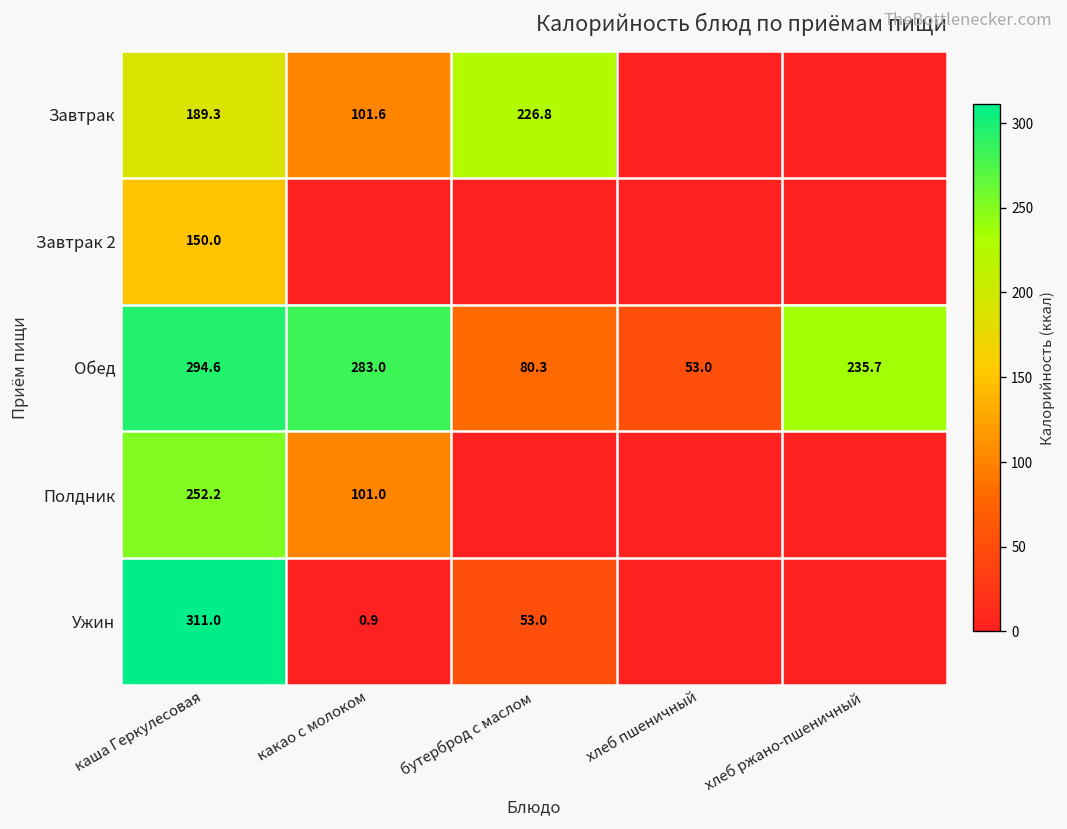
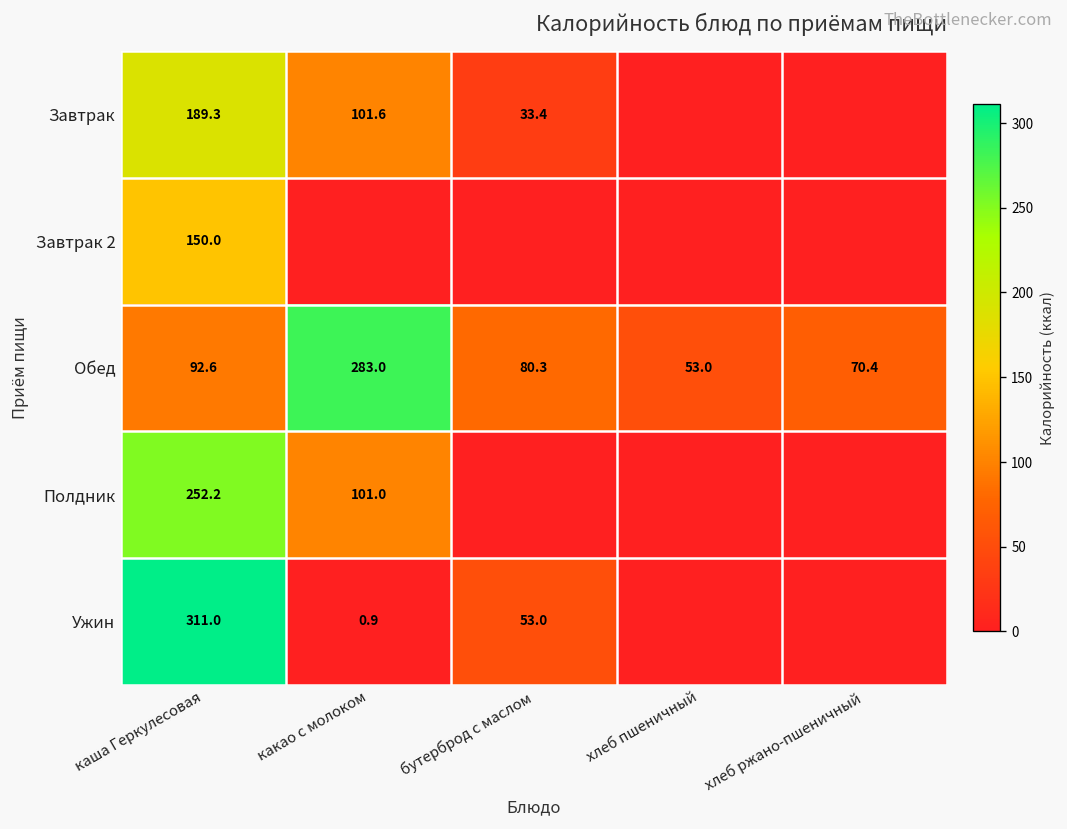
Завтрак, бутерброд с маслом: 226.8 -> 33.4
Обед, каша Геркулесовая: 294.6 -> 92.6
Обед, хлеб ржано-пшеничный: 235.7 -> 70.4
